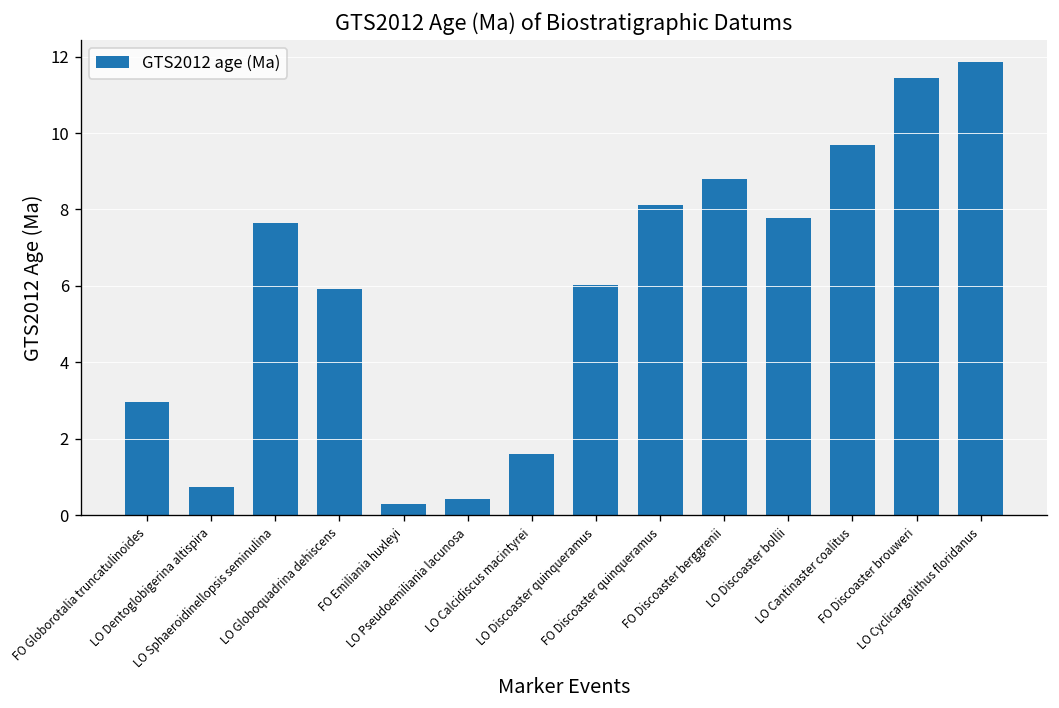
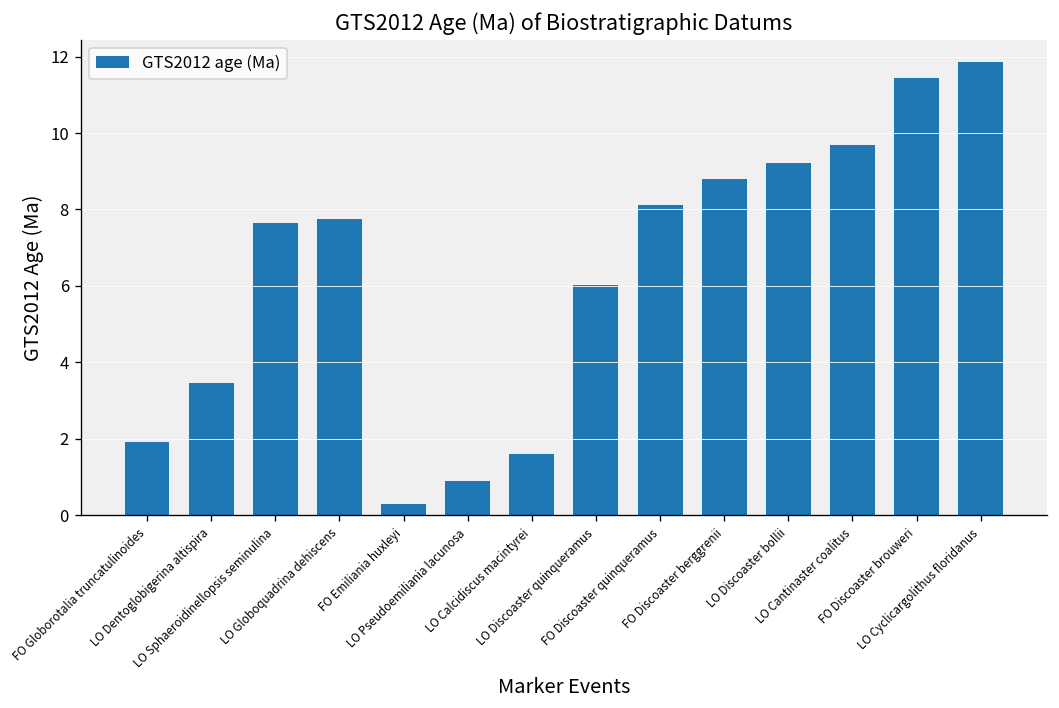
FO Globorotalia truncatulinoides: 3.0 -> 1.9
LO Dentoglobigerina altispira: 0.8 -> 3.5
LO Globoquadrina dehiscens: 5.9 -> 7.8
LO Pseudoemiliania lacunosa: 0.4 -> 0.9
LO Discoaster bollii: 7.8 -> 9.2
